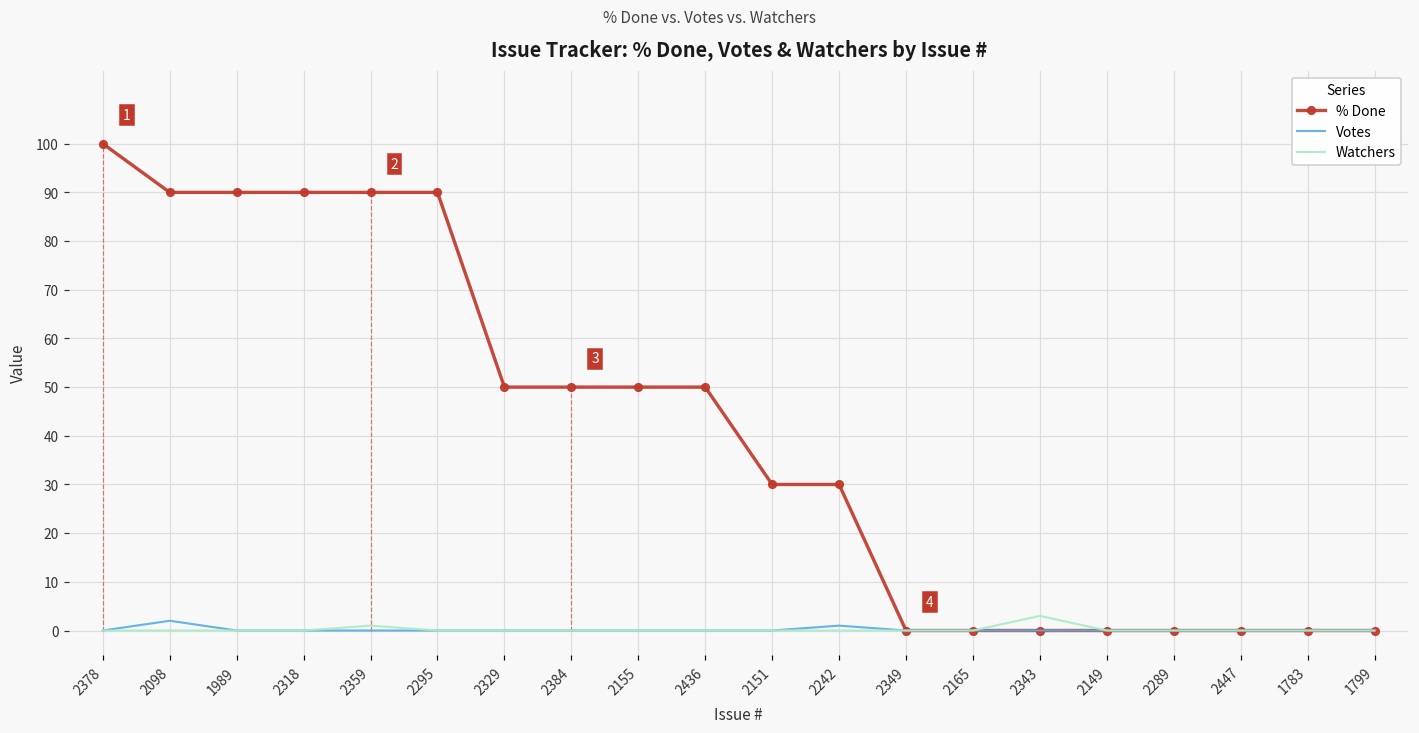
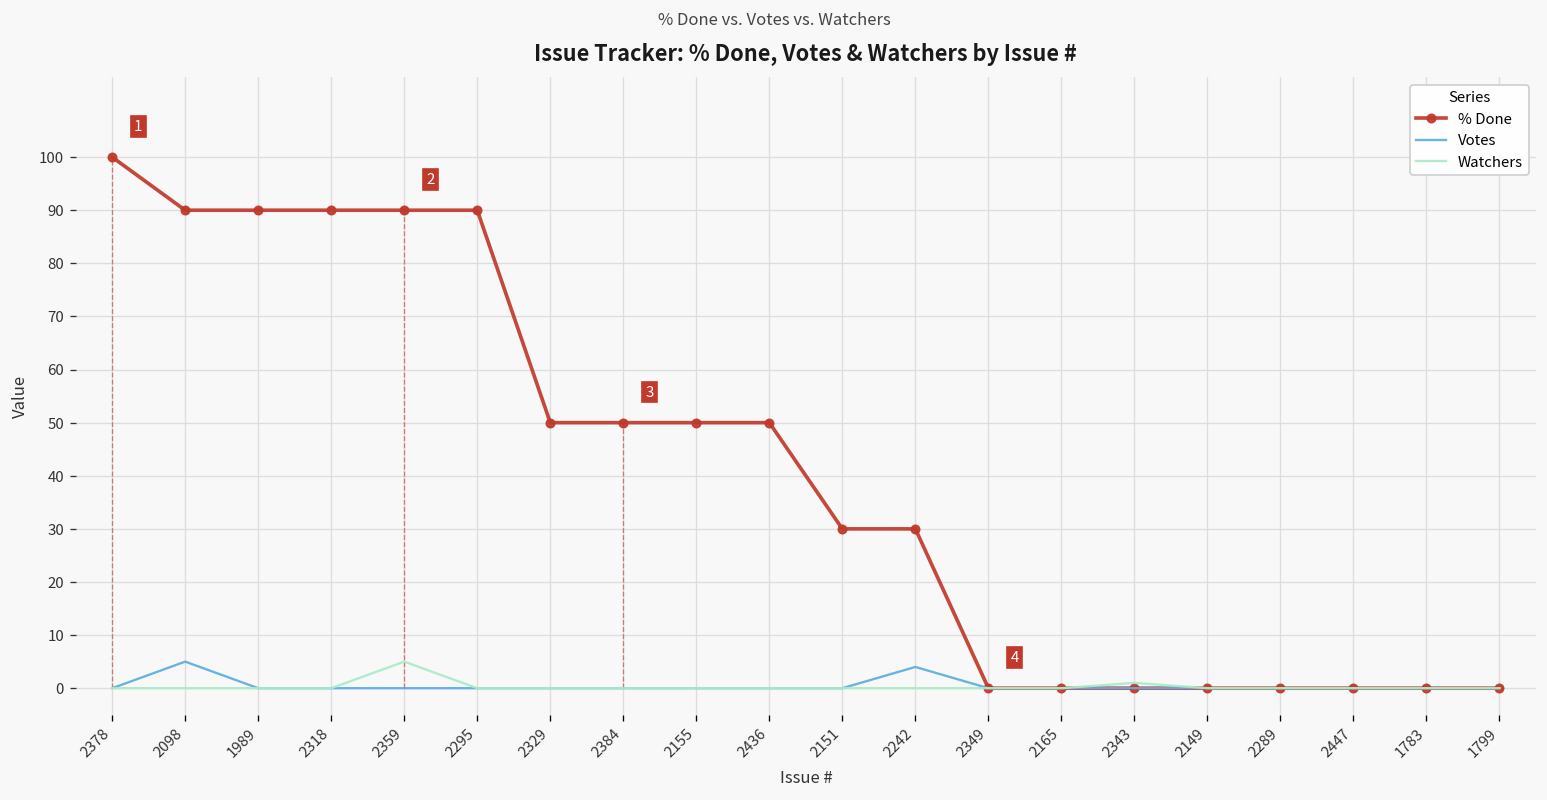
Votes, 2098: 2 -> 5
Watchers, 2359: 1 -> 5
Votes, 2242: 1 -> 4
Watchers, 2343: 3 -> 1
